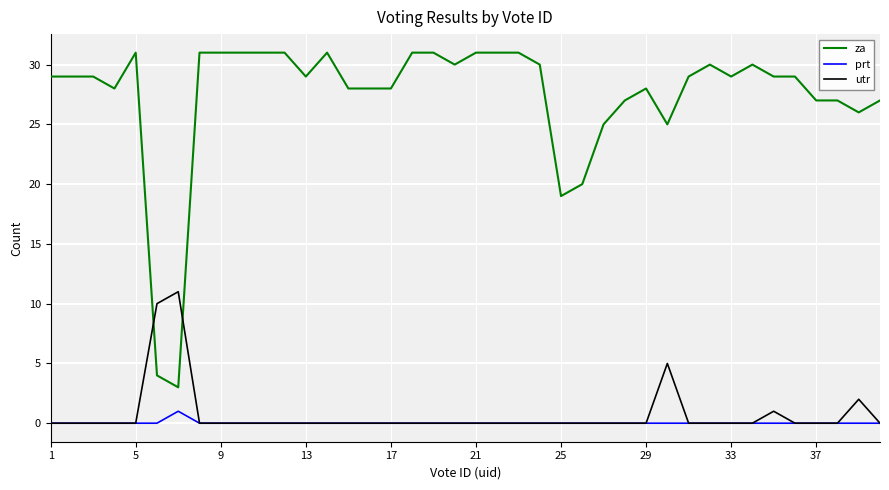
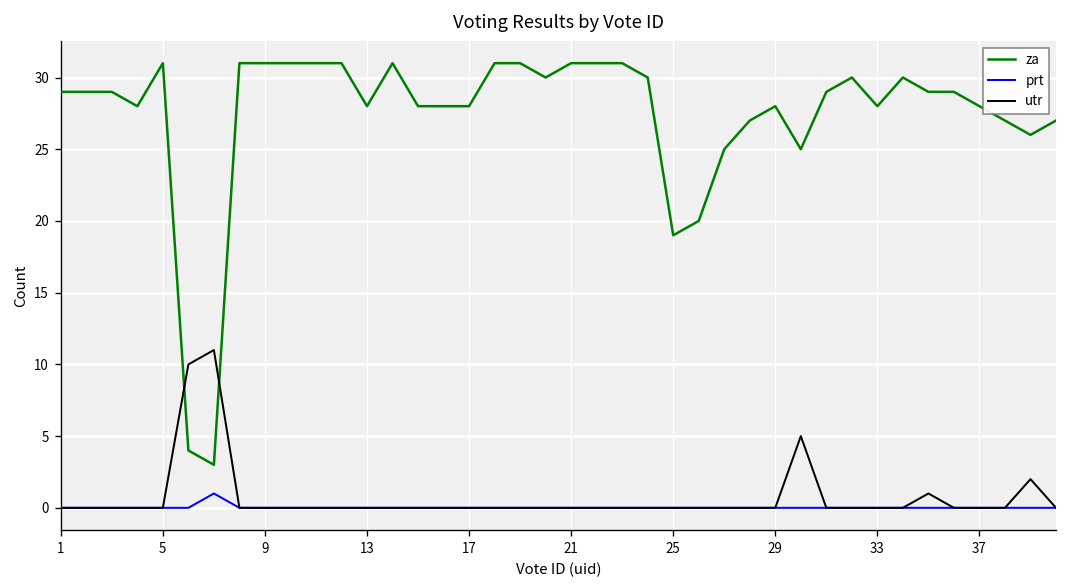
za, 13: 29 -> 28
za, 33: 29 -> 28
za, 37: 27 -> 28
